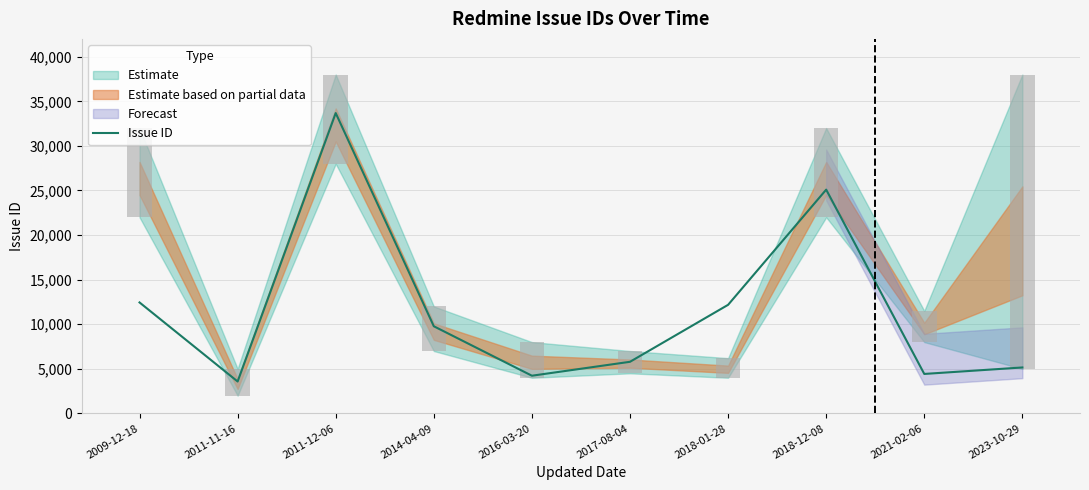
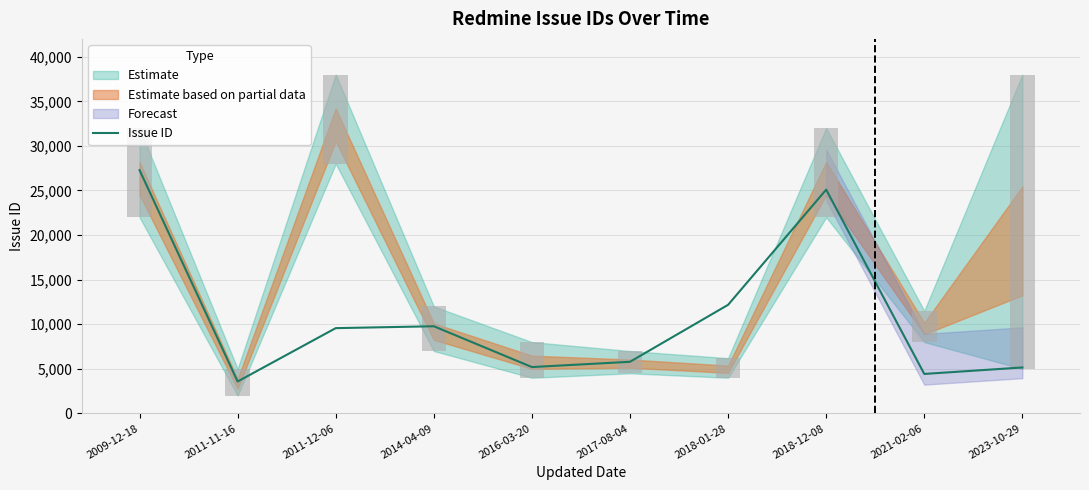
Issue ID, 2009-12-18: 12,000 -> 27,000
Issue ID, 2011-12-06: 34,000 -> 10,000
Issue ID, 2016-03-20: 4,000 -> 5,000
